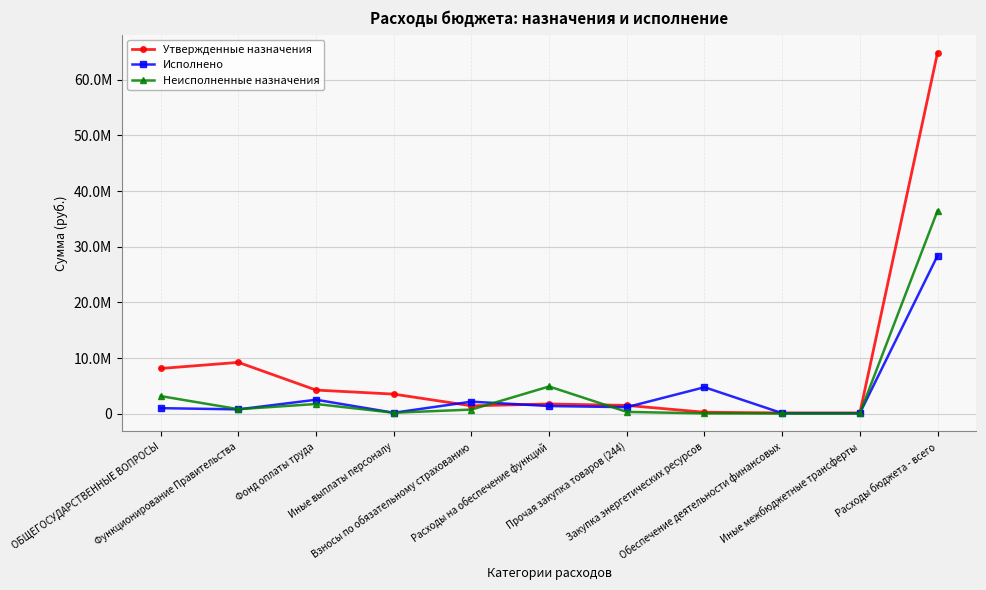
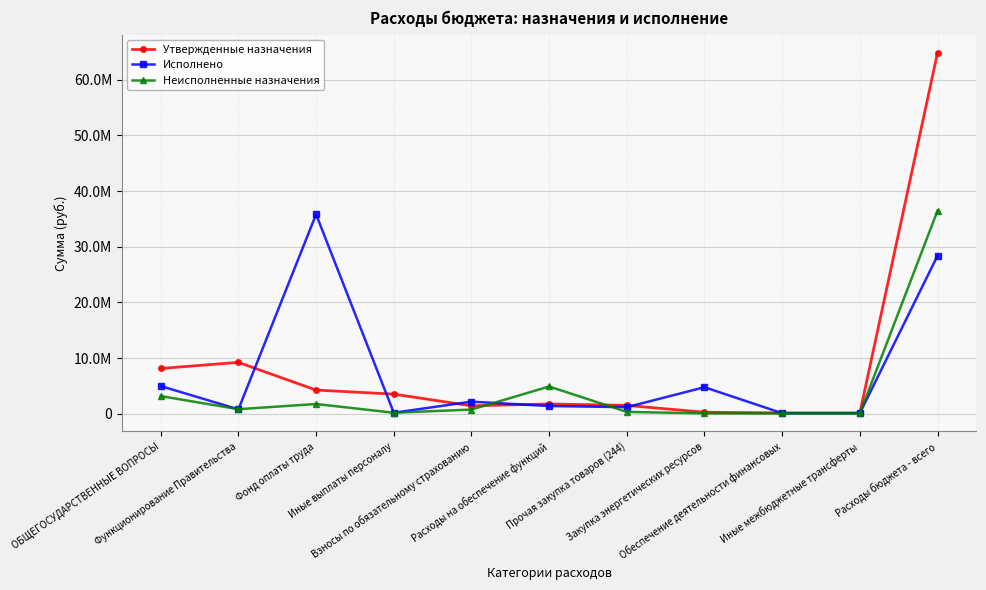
Исполнено, ОБЩЕГОСУДАРСТВЕННЫЕ ВОПРОСЫ: 1000000 -> 5000000
Исполнено, Фонд оплаты труда: 3000000 -> 36000000
